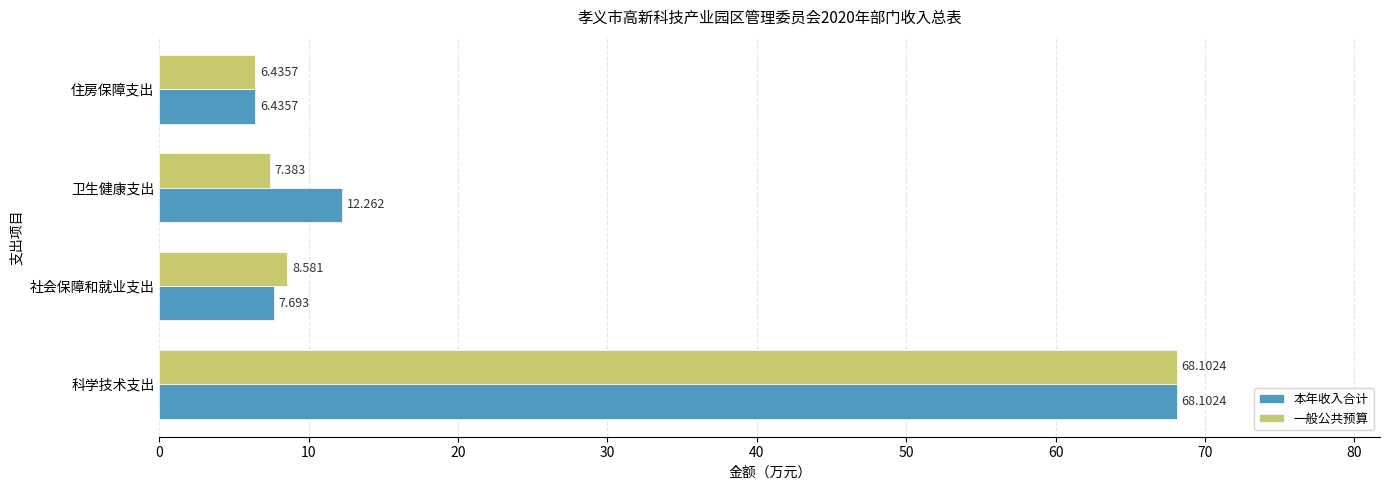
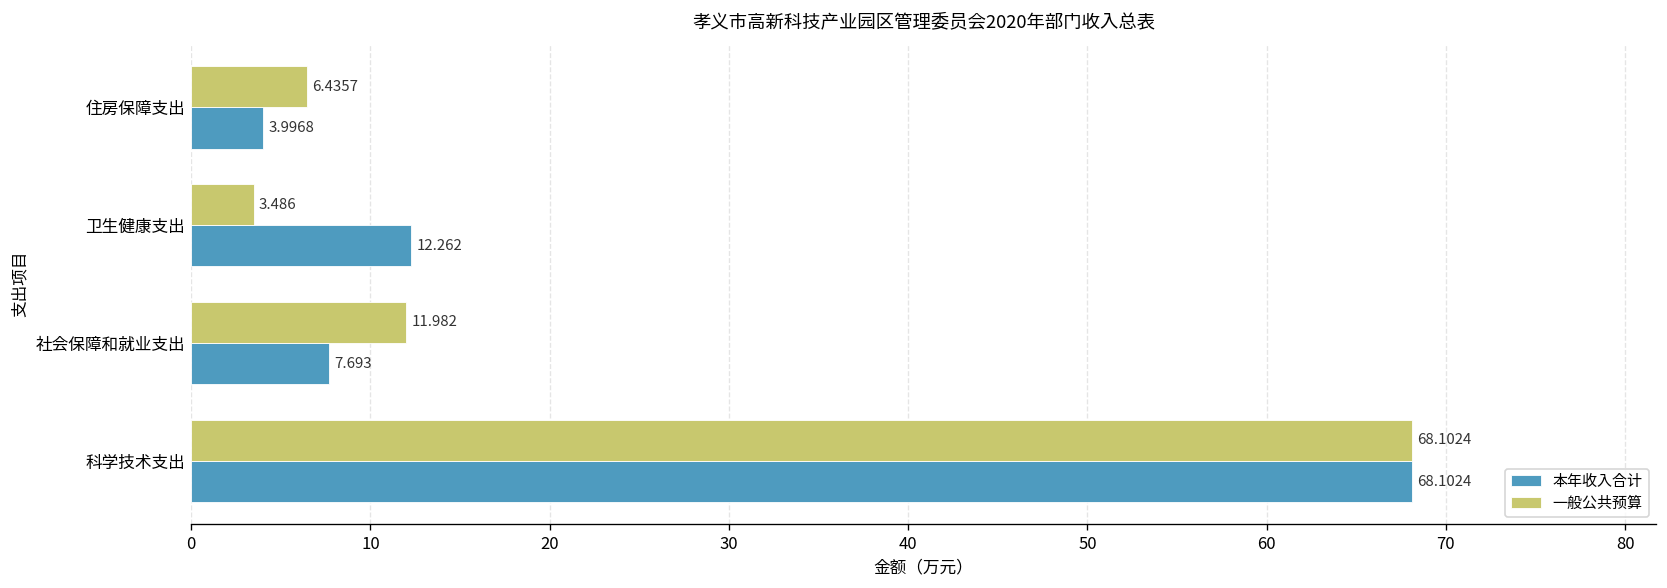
本年收入合计, 住房保障支出: 6.4357 -> 3.9968
一般公共预算, 卫生健康支出: 7.383 -> 3.486
一般公共预算, 社会保障和就业支出: 8.581 -> 11.982
